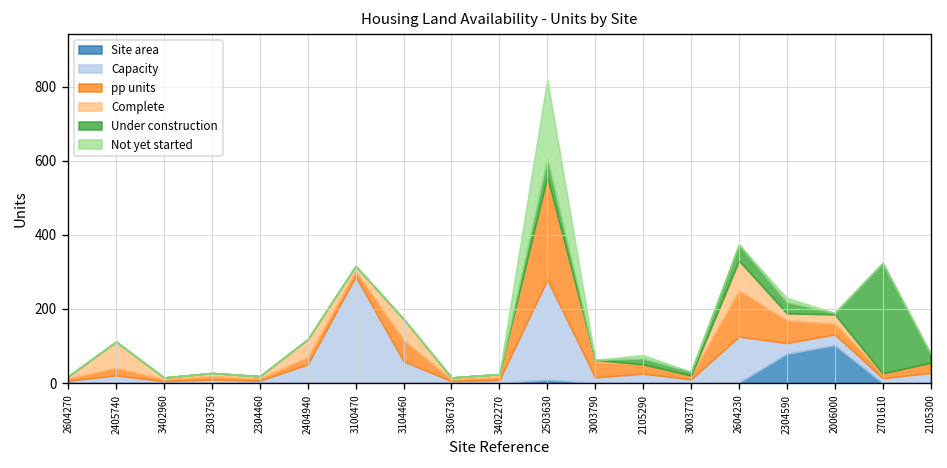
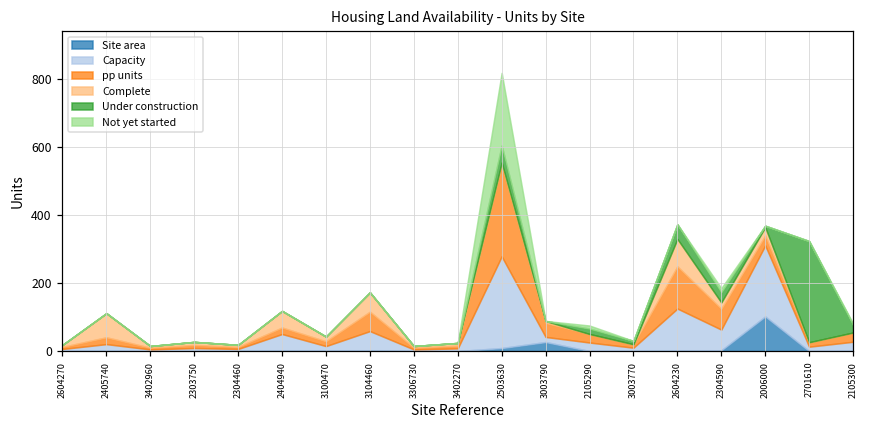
Capacity, 3100470: 290 -> 10
Site area, 3003790: 0 -> 30
Site area, 2304590: 80 -> 0
Capacity, 2304590: 30 -> 60
Capacity, 2006000: 30 -> 210
